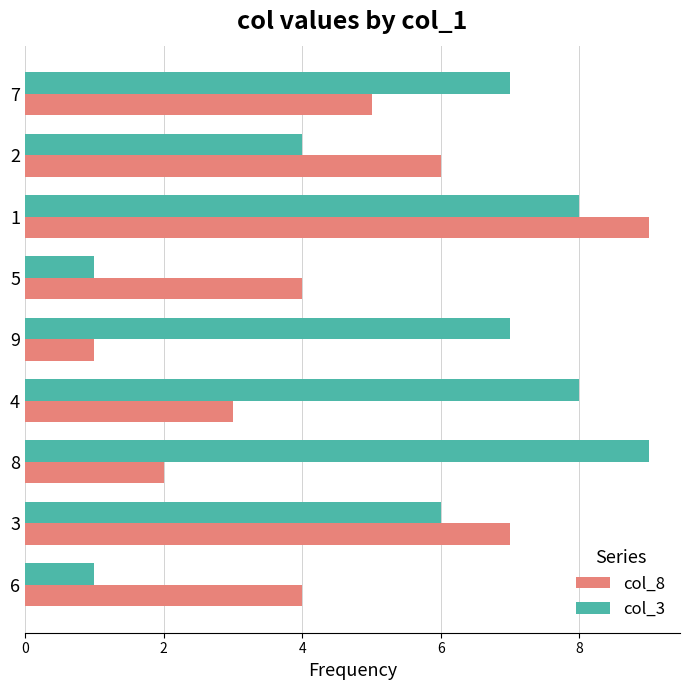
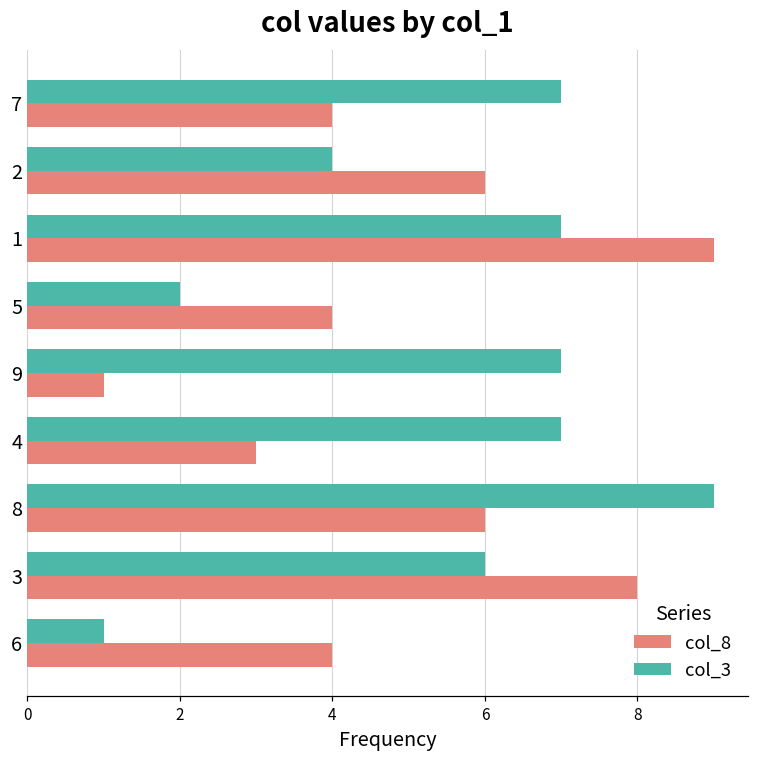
col_8, 7: 5 -> 4
col_3, 1: 8 -> 7
col_3, 5: 1 -> 2
col_3, 4: 8 -> 7
col_8, 8: 2 -> 6
col_8, 3: 7 -> 8
